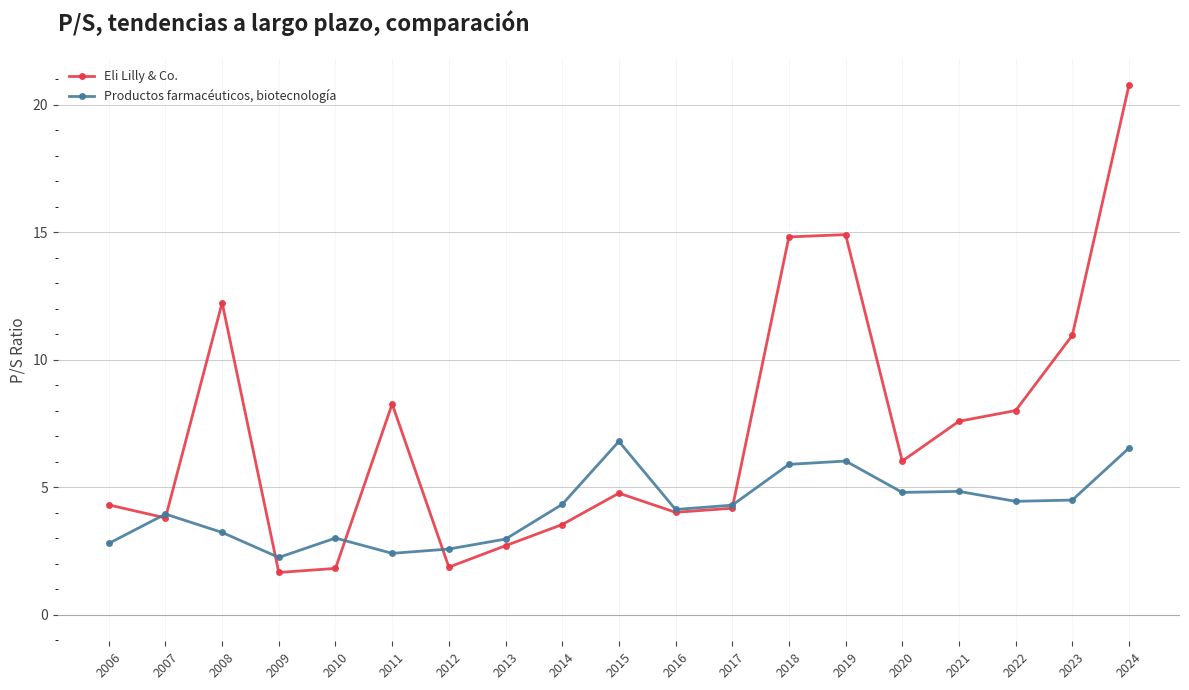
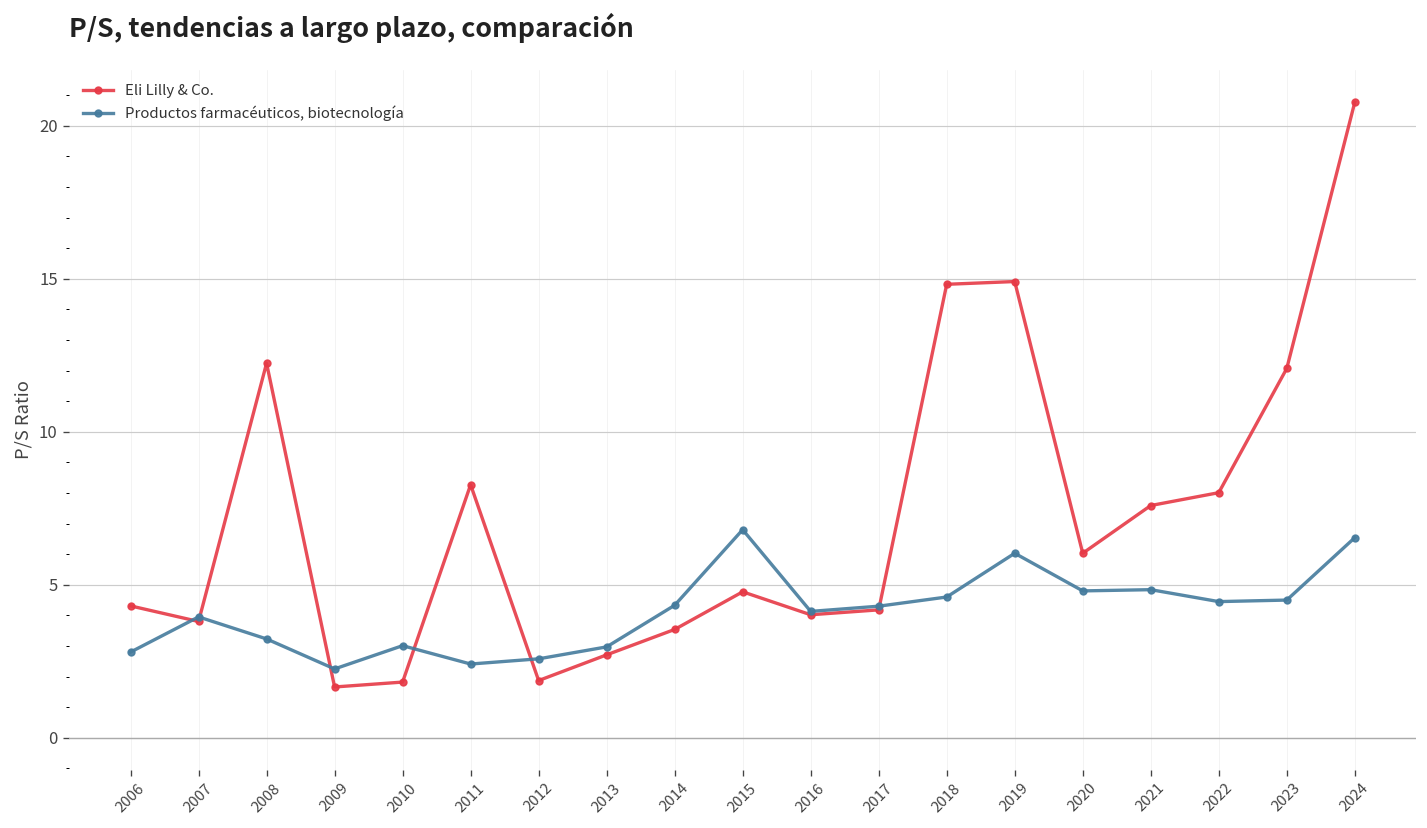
Productos farmacéuticos, biotecnología, 2018: 5.9 -> 4.6
Eli Lilly & Co., 2023: 11.0 -> 12.1
